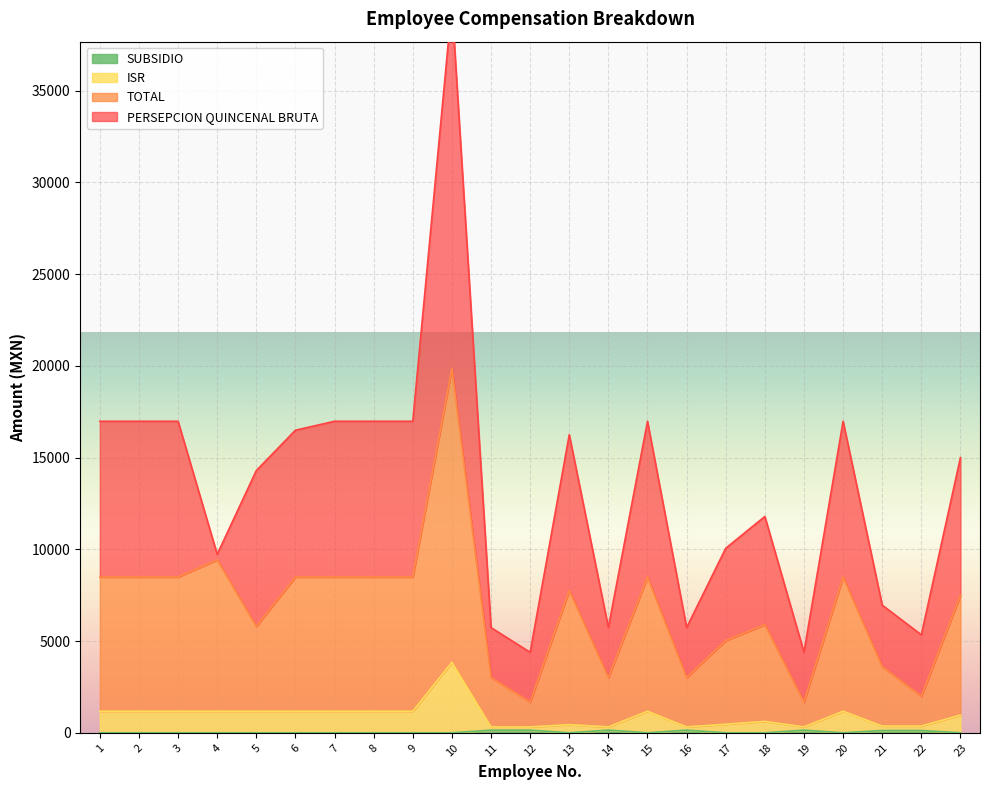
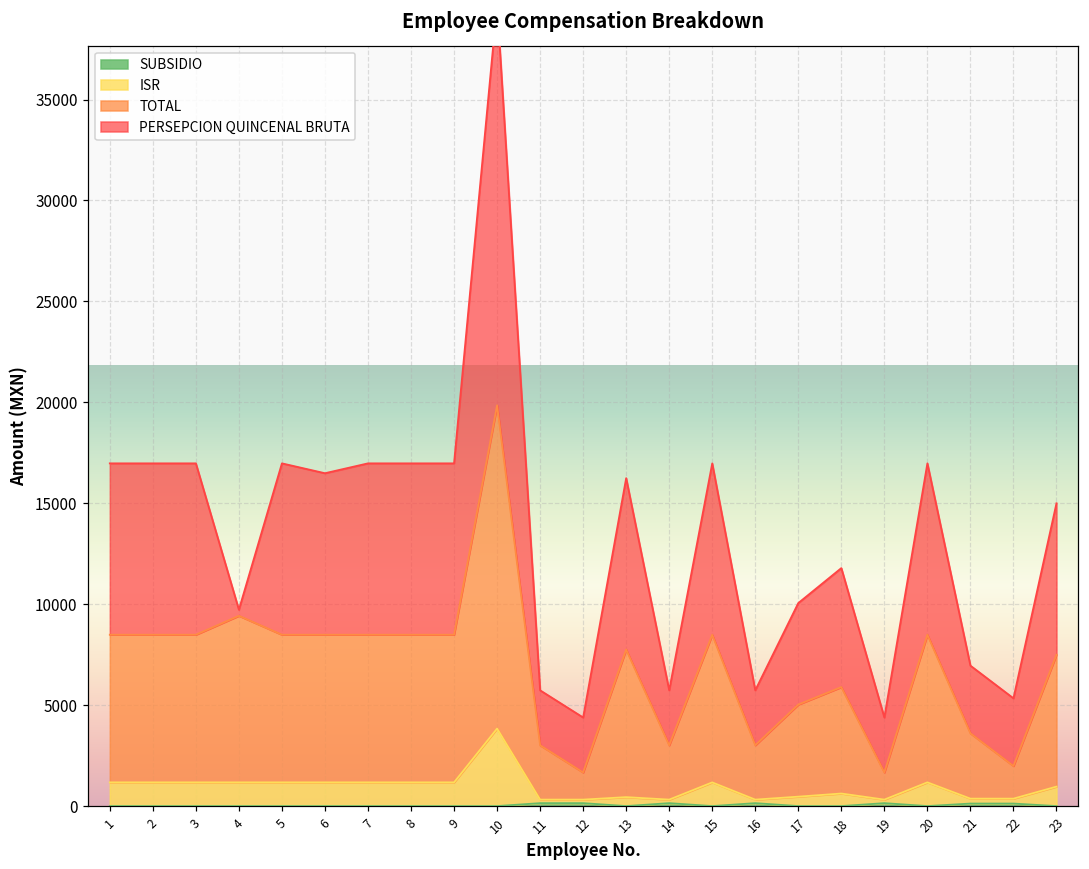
TOTAL, 5: 4600 -> 7300
